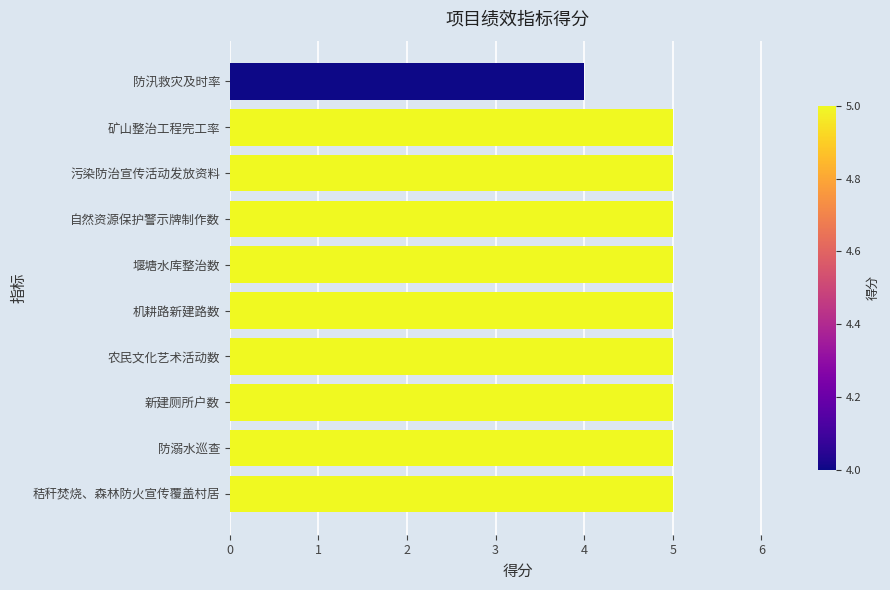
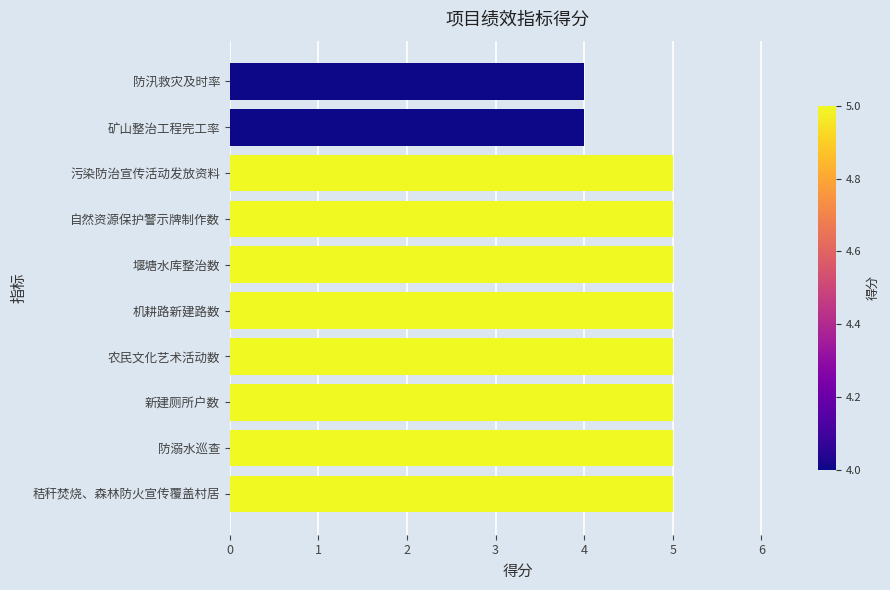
矿山整治工程完工率: 5 -> 4
